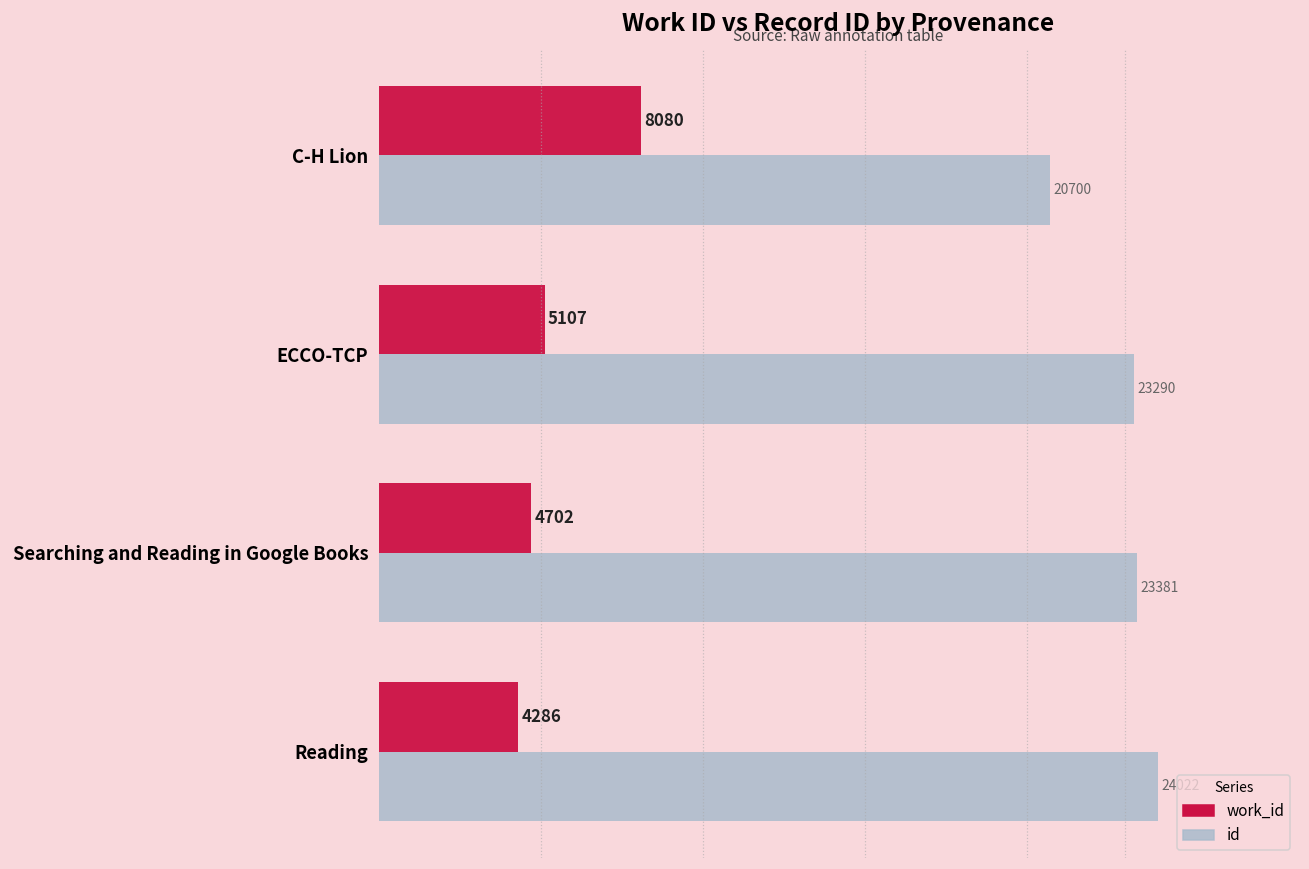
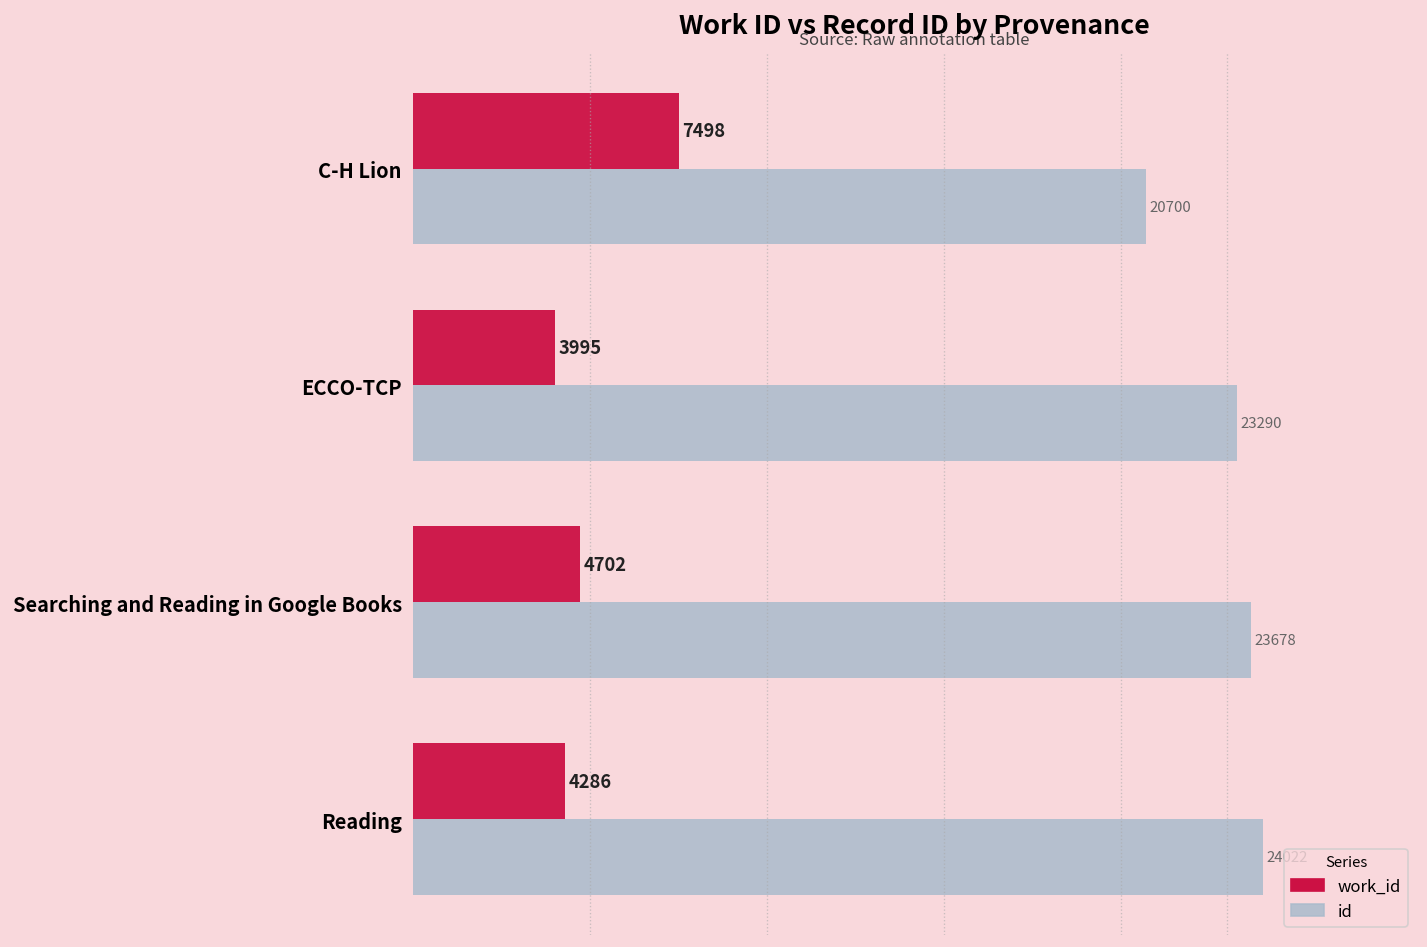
work_id, C-H Lion: 8080 -> 7498
work_id, ECCO-TCP: 5107 -> 3995
id, Searching and Reading in Google Books: 23381 -> 23678
